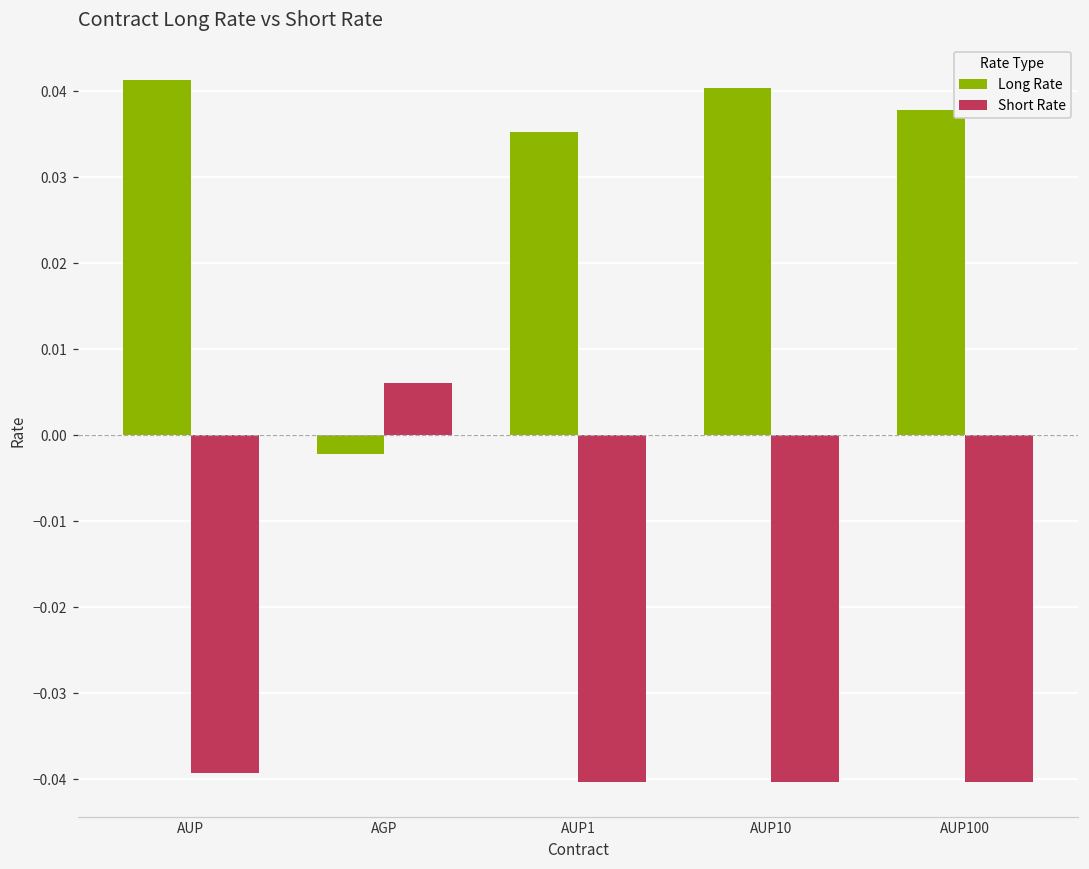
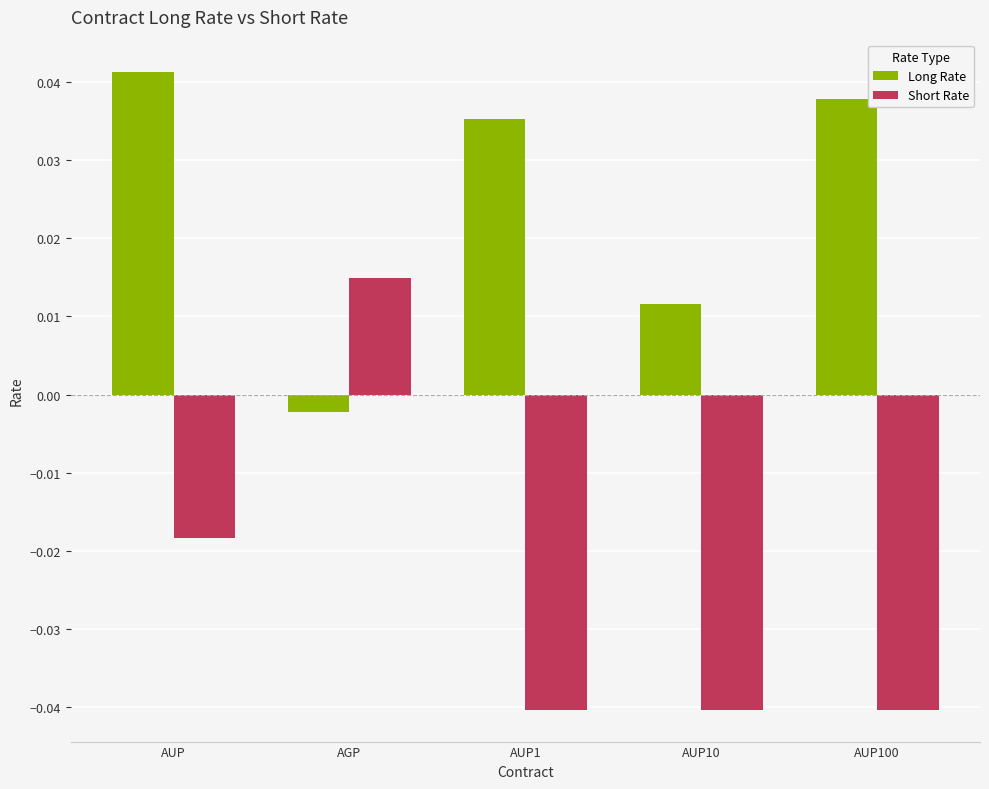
Short Rate, AUP: -0.039 -> -0.018
Short Rate, AGP: 0.006 -> 0.015
Long Rate, AUP10: 0.040 -> 0.012
